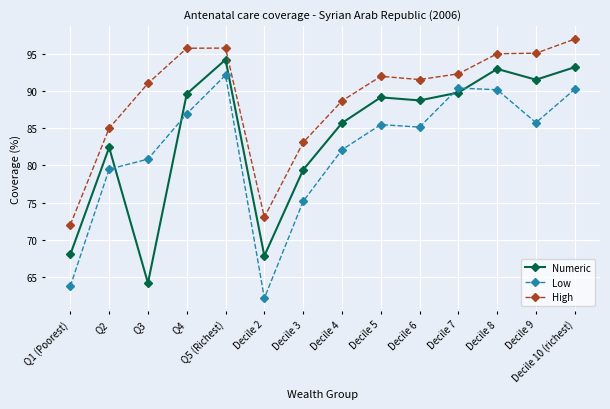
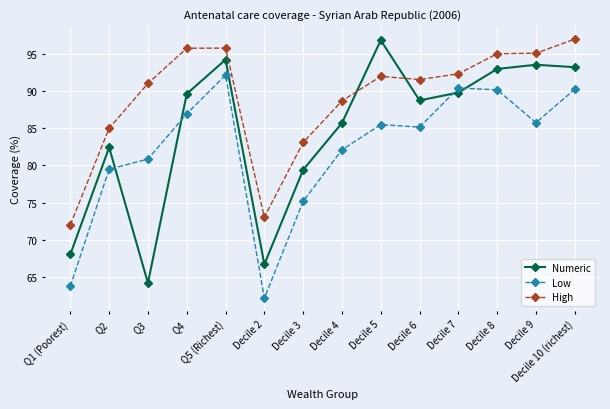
Numeric, Decile 2: 68 -> 67
Numeric, Decile 5: 89 -> 97
Numeric, Decile 9: 92 -> 94
